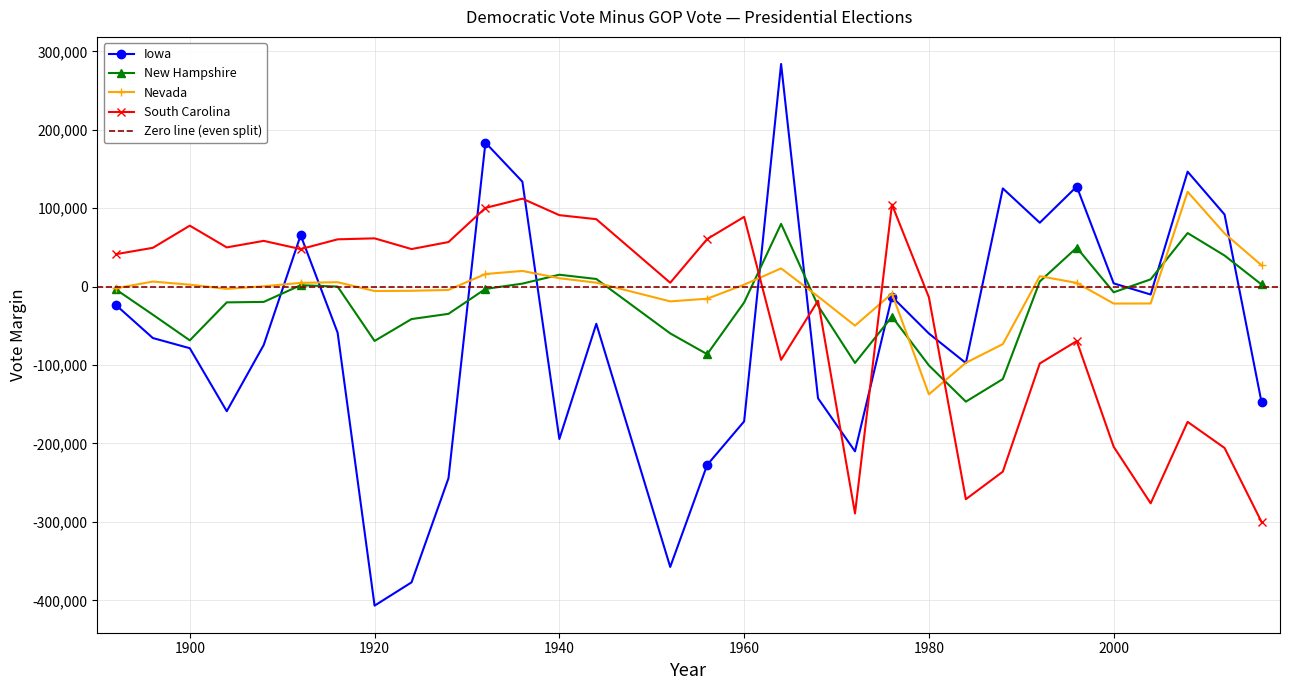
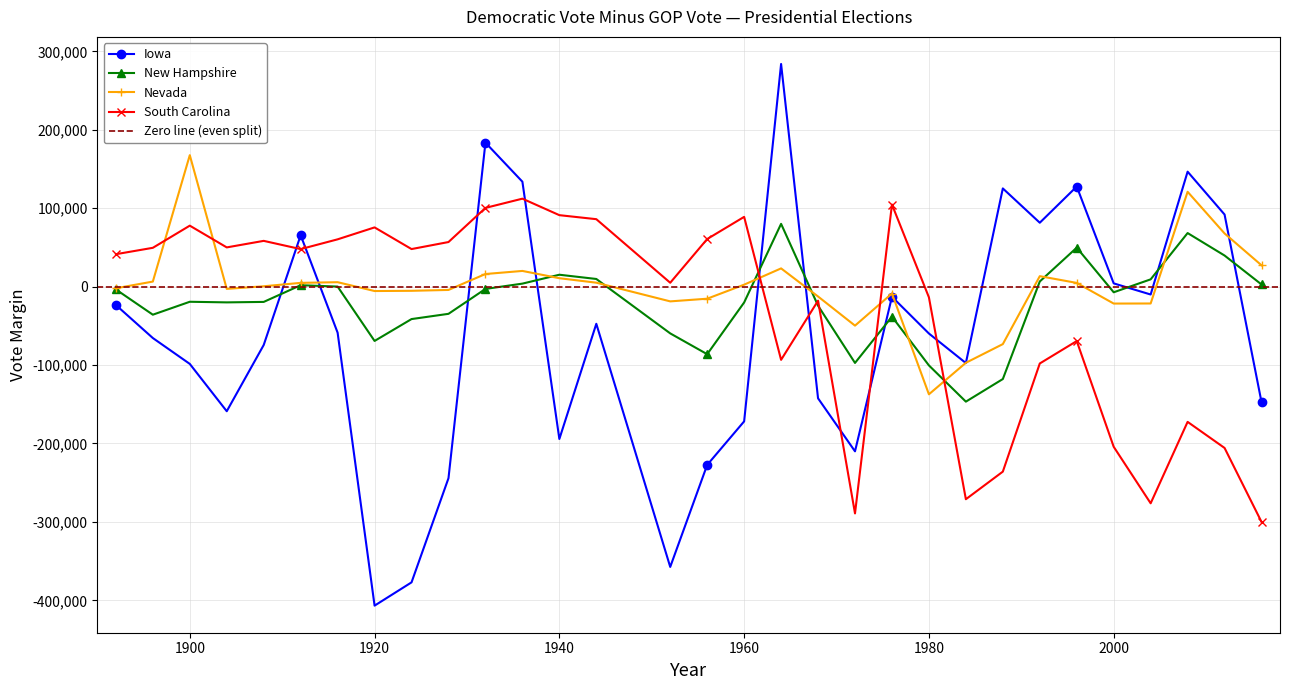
Iowa, 1900: -80,000 -> -100,000
New Hampshire, 1900: -70,000 -> -20,000
Nevada, 1900: 0 -> 170,000
South Carolina, 1920: 60,000 -> 80,000
